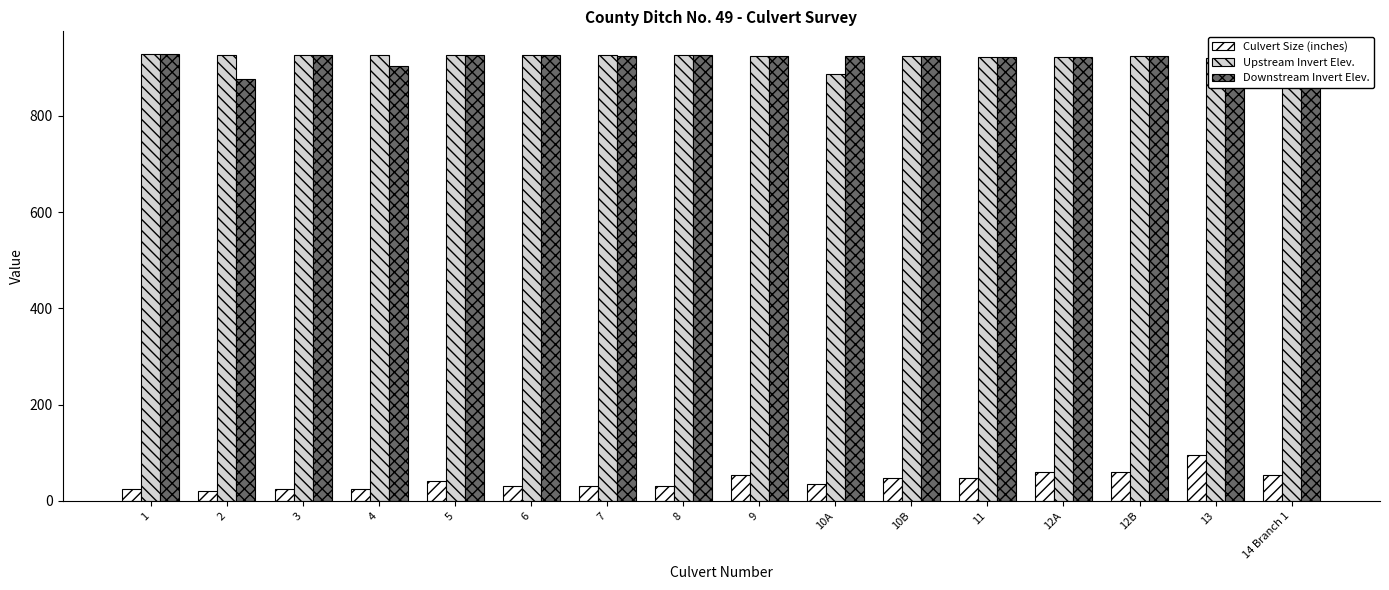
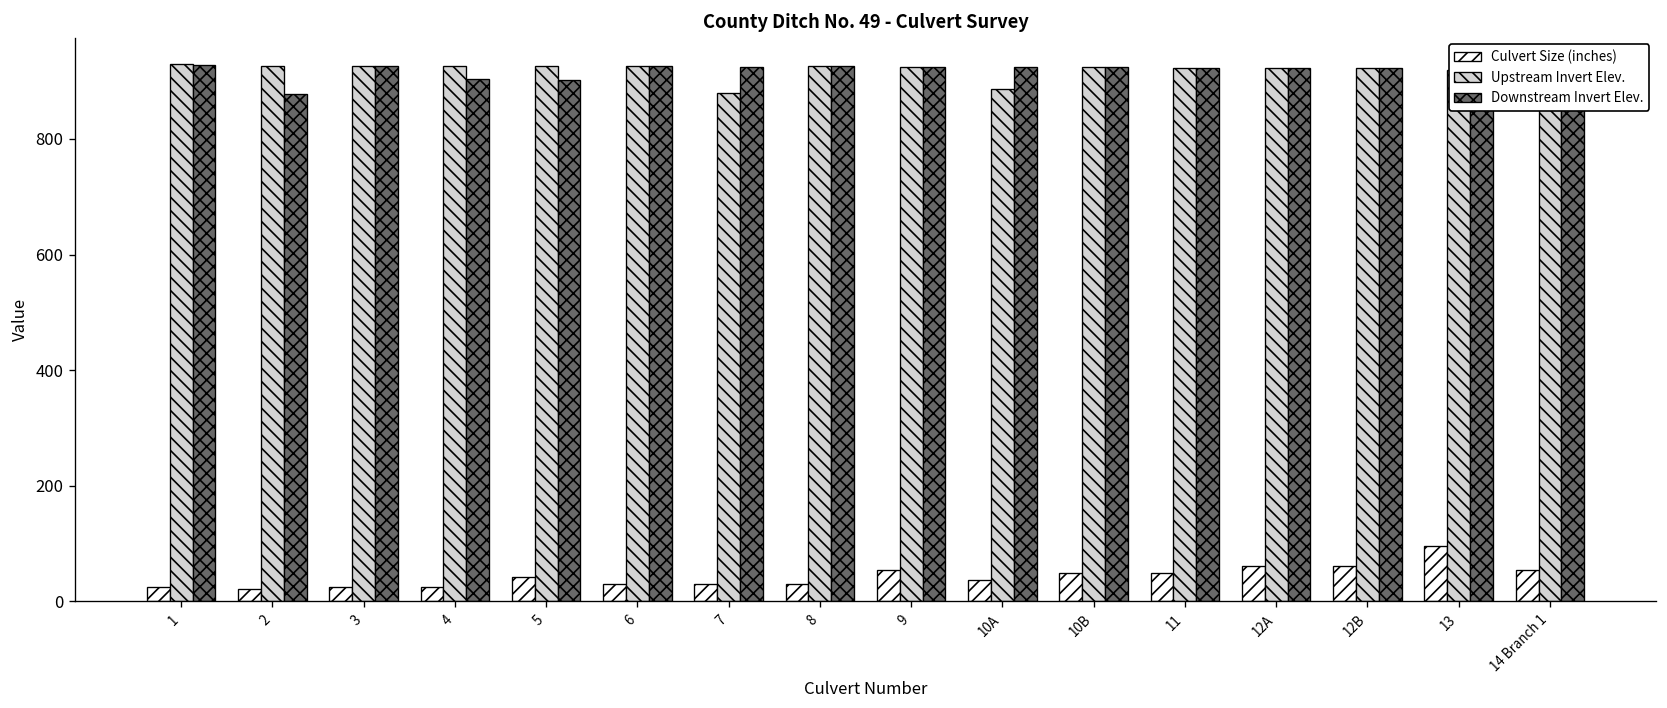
Downstream Invert Elev., 5: 930 -> 900
Upstream Invert Elev., 7: 930 -> 880
